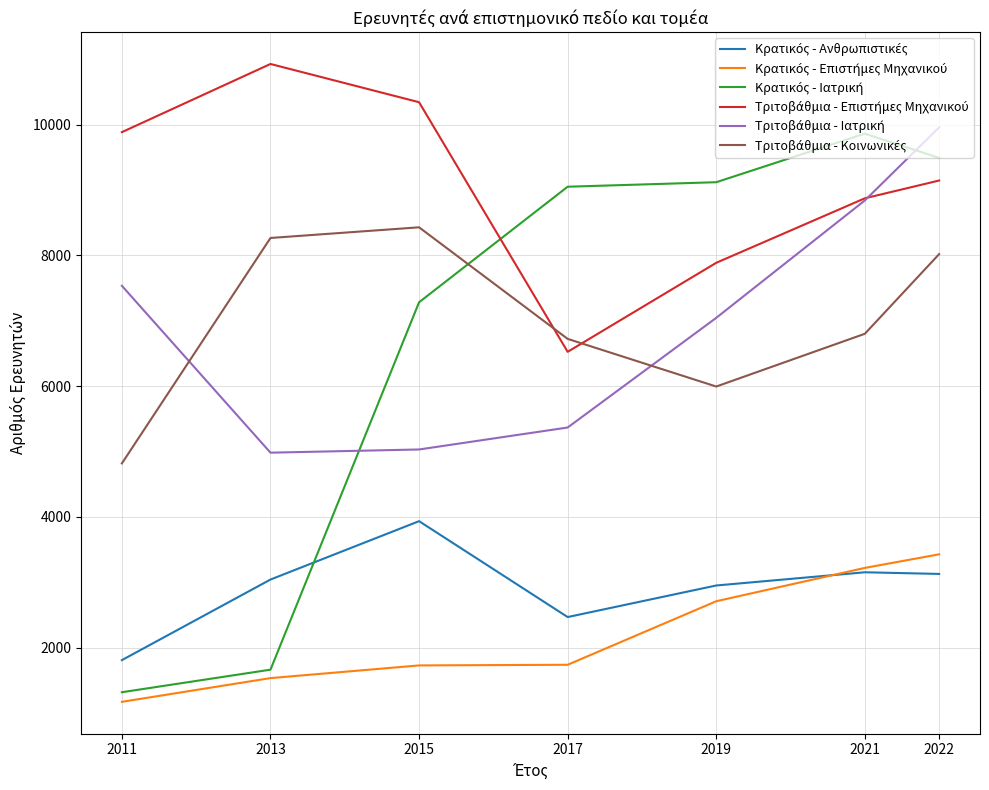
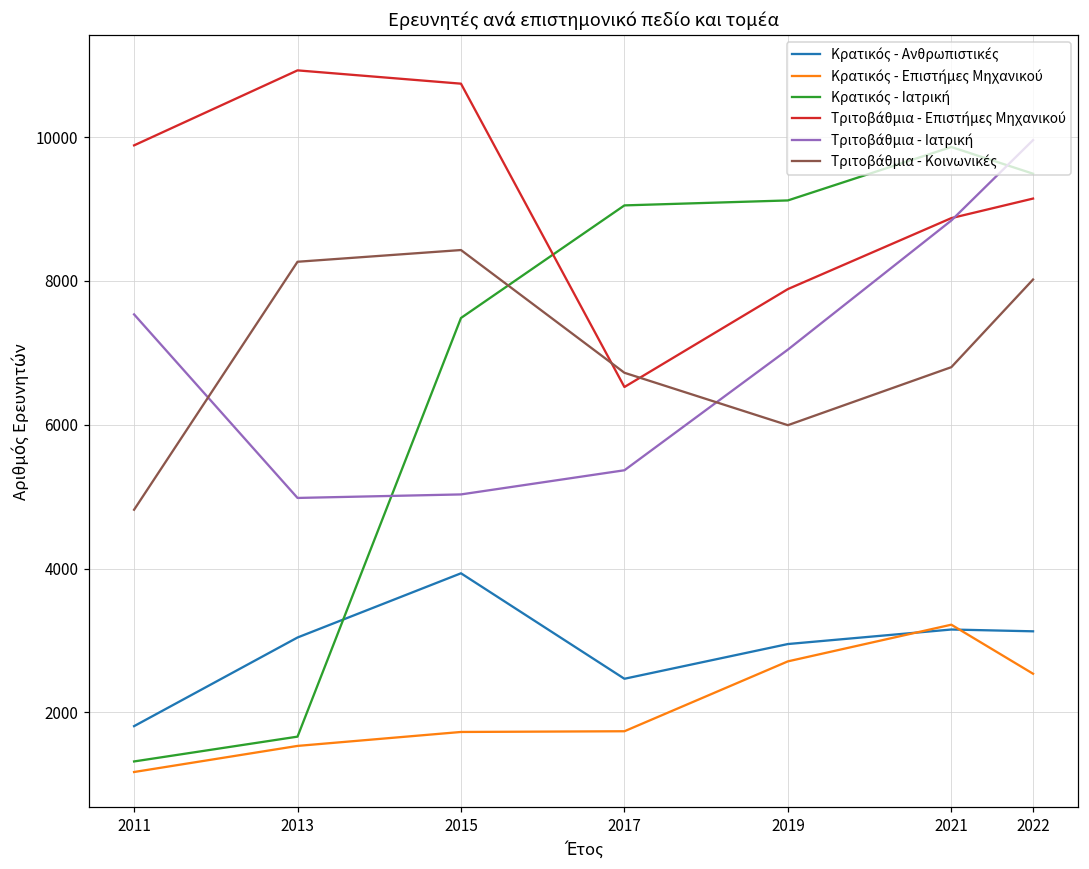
Κρατικός - Ιατρική, 2015: 7300 -> 7500
Τριτοβάθμια - Επιστήμες Μηχανικού, 2015: 10300 -> 10700
Κρατικός - Επιστήμες Μηχανικού, 2022: 3400 -> 2500
